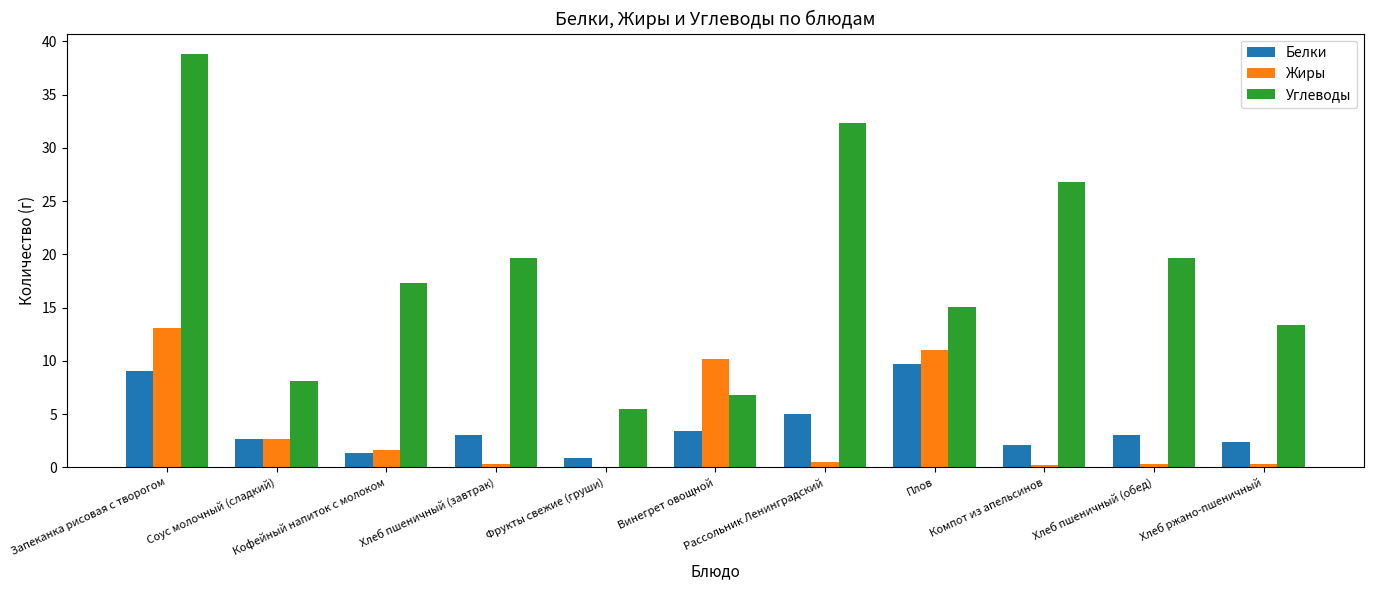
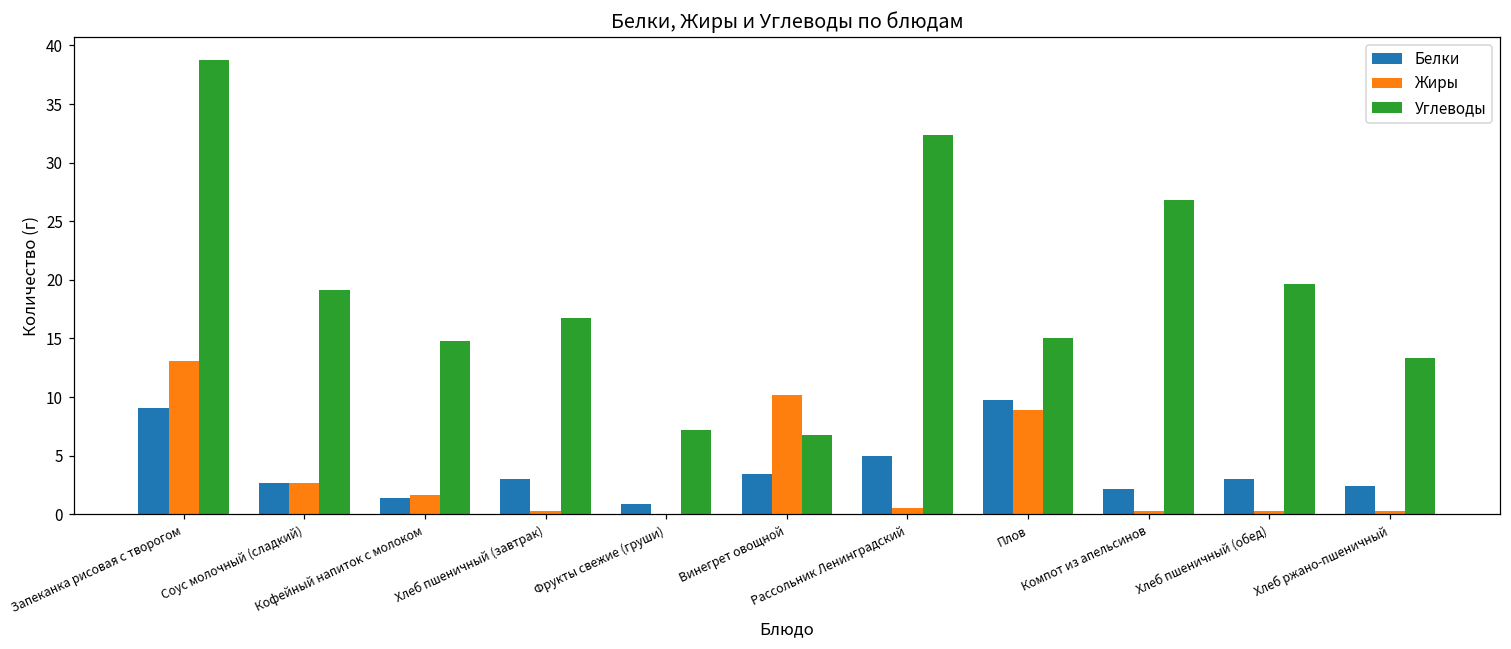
Углеводы, Соус молочный (сладкий): 8.2 -> 19.2
Углеводы, Кофейный напиток с молоком: 17.4 -> 14.8
Углеводы, Хлеб пшеничный (завтрак): 19.7 -> 16.7
Углеводы, Фрукты свежие (груши): 5.5 -> 7.2
Жиры, Плов: 11.0 -> 8.9
